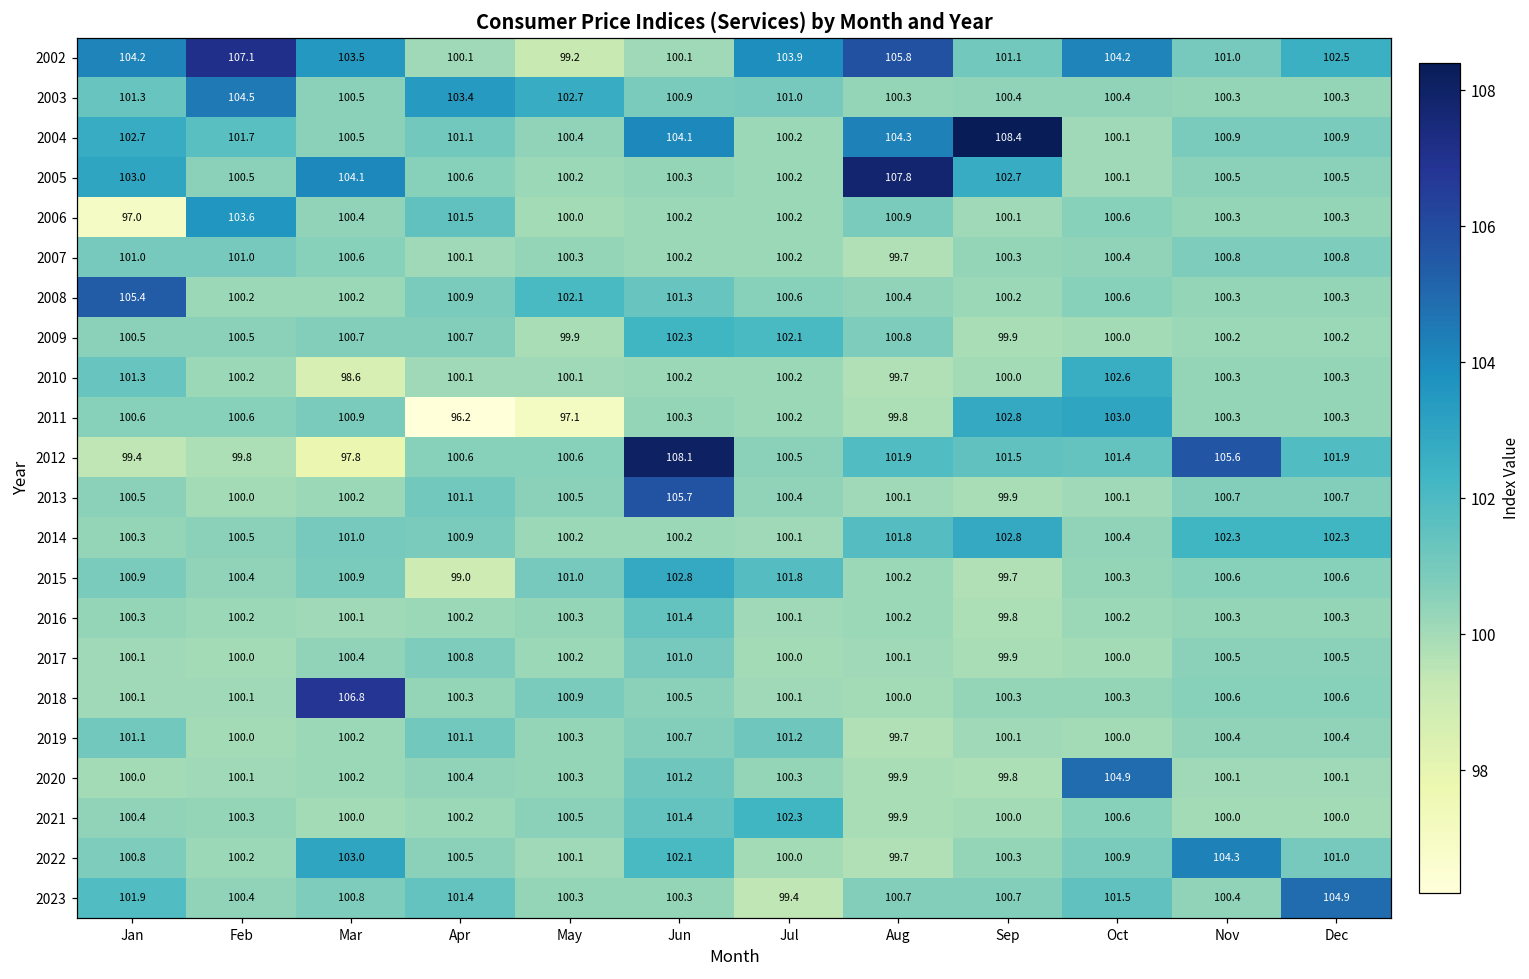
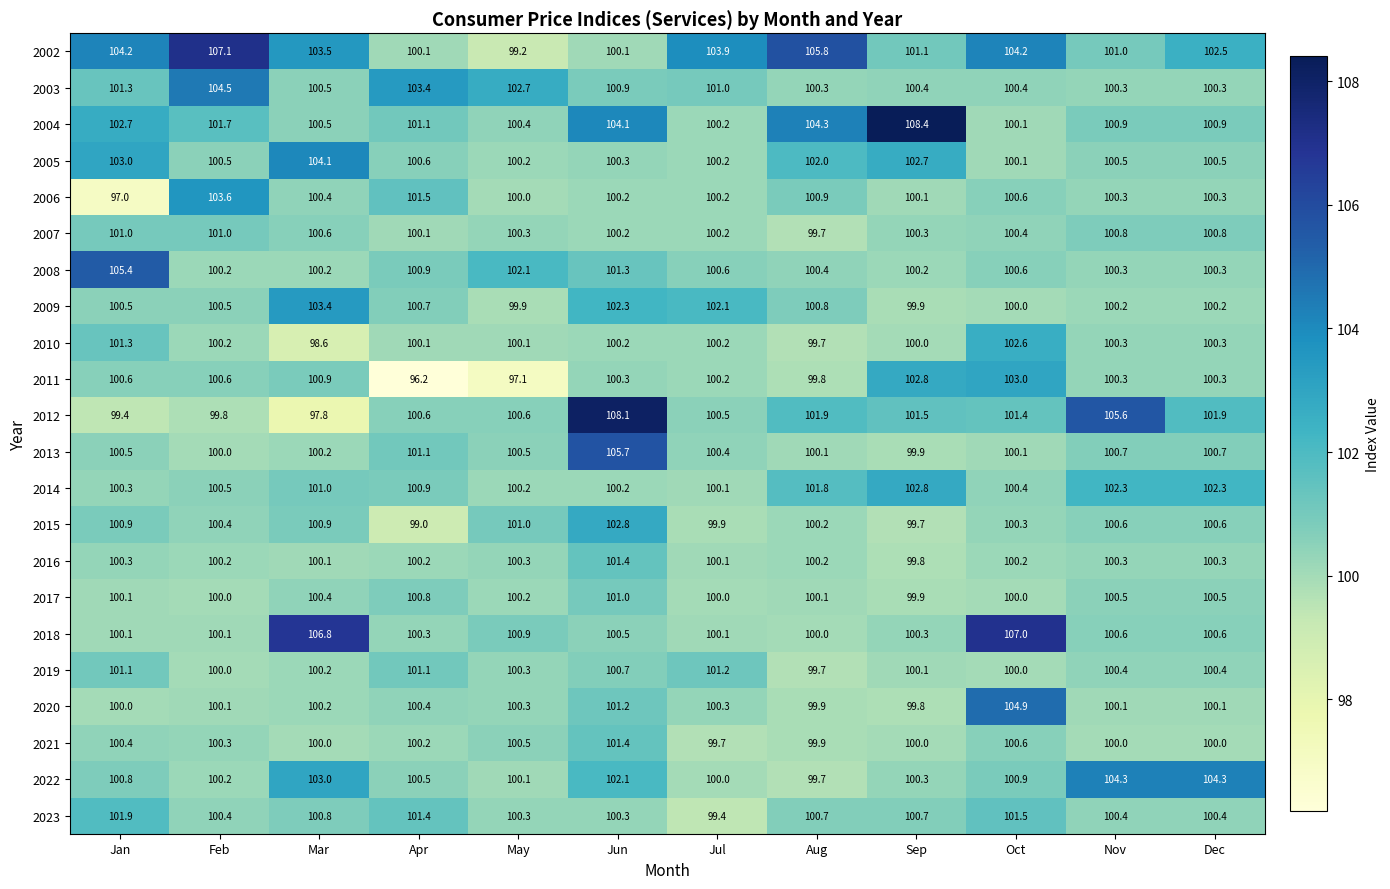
2005, Aug: 107.8 -> 102.0
2009, Mar: 100.7 -> 103.4
2015, Jul: 101.8 -> 99.9
2018, Oct: 100.3 -> 107.0
2021, Jul: 102.3 -> 99.7
2022, Dec: 101.0 -> 104.3
2023, Dec: 104.9 -> 100.4
